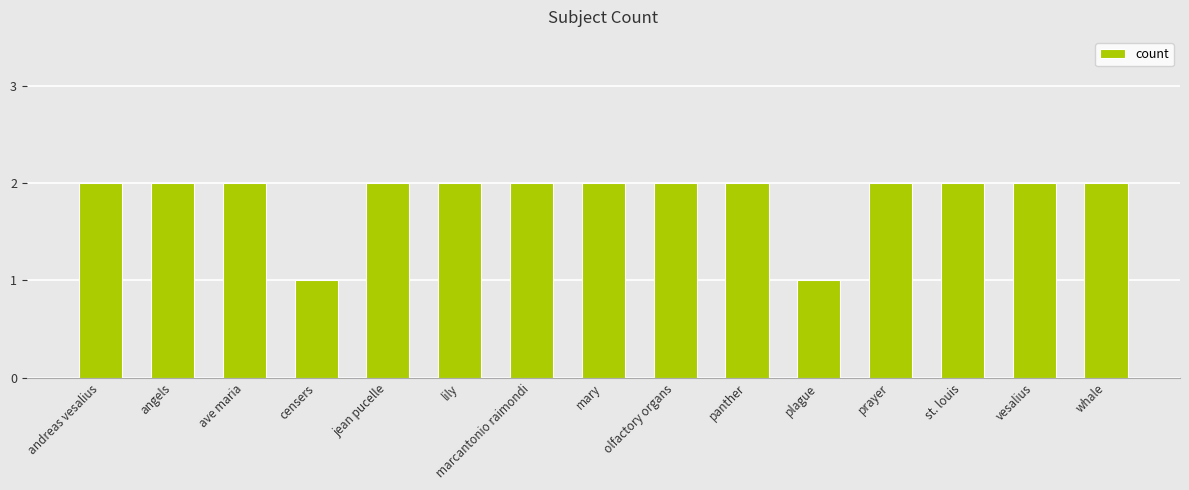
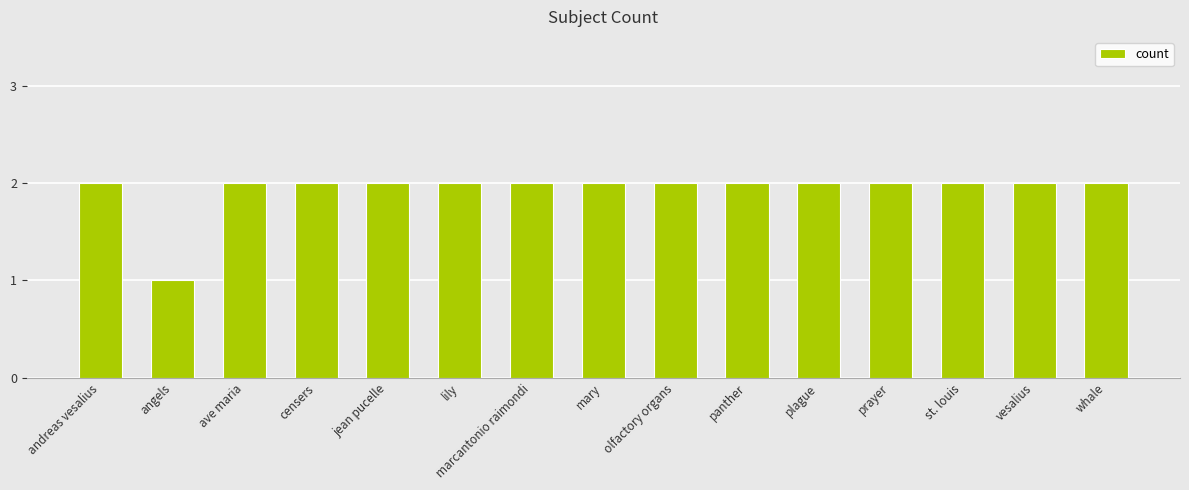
angels: 2 -> 1
censers: 1 -> 2
plague: 1 -> 2
